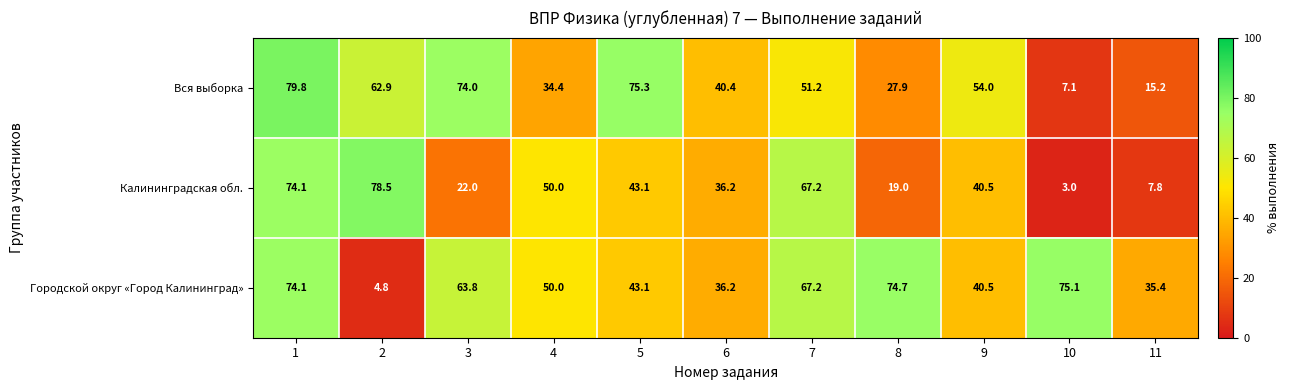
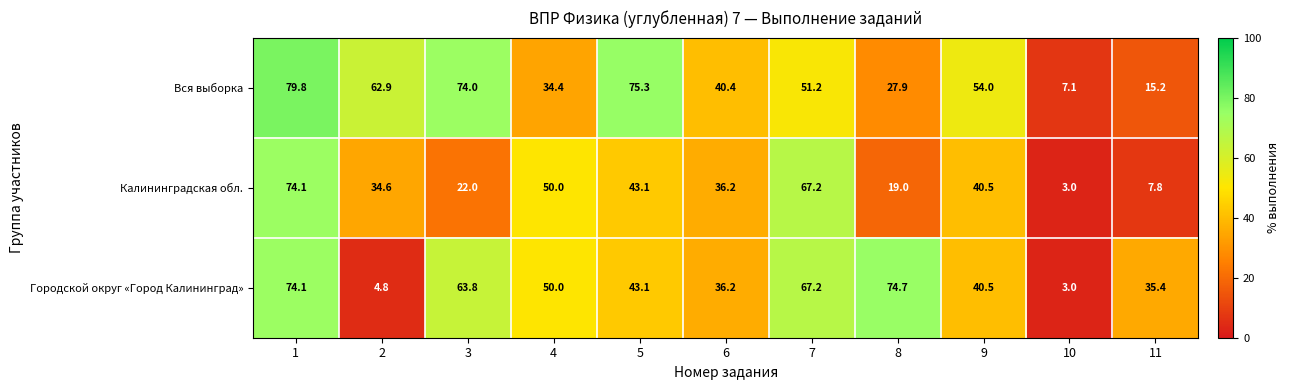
Калининградская обл., 2: 78.5 -> 34.6
Городской округ «Город Калининград», 10: 75.1 -> 3.0
